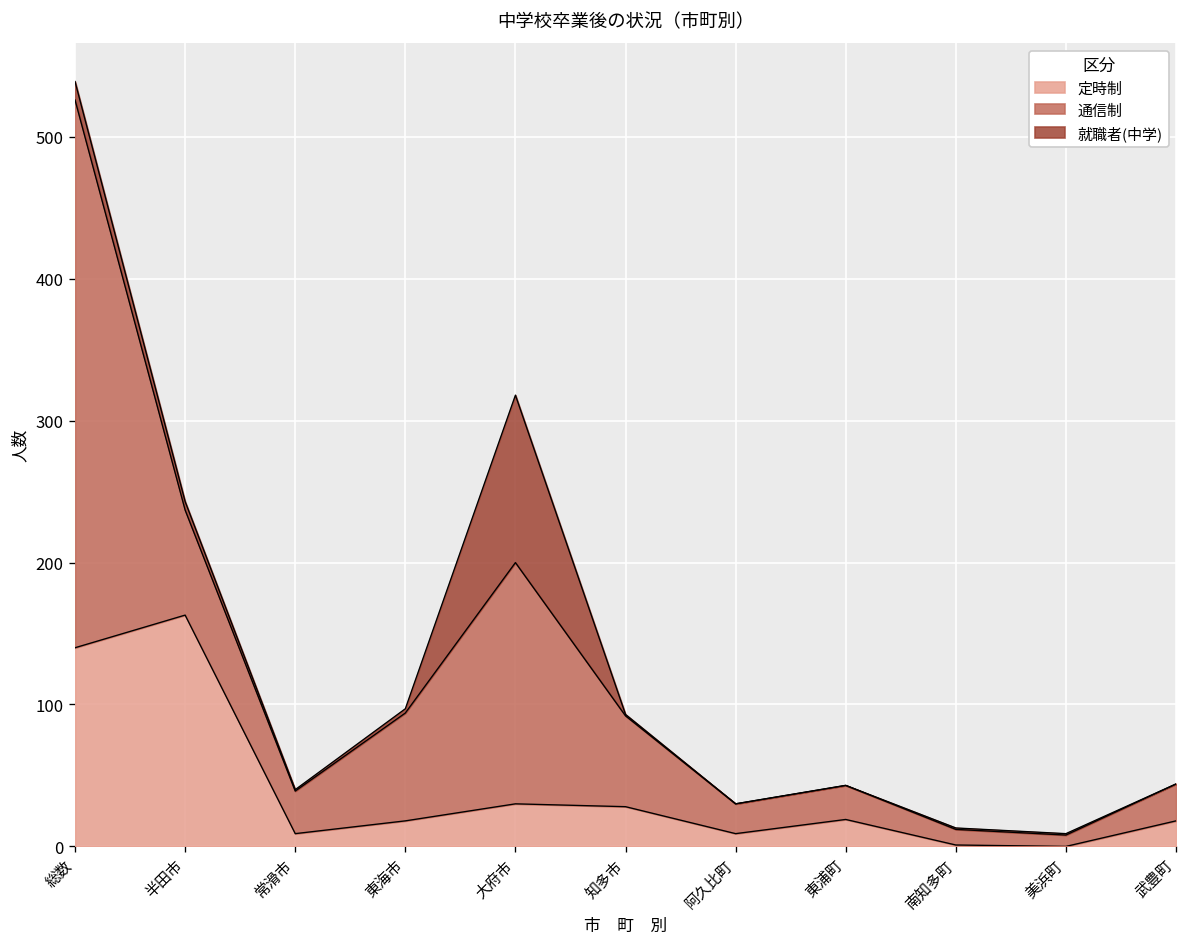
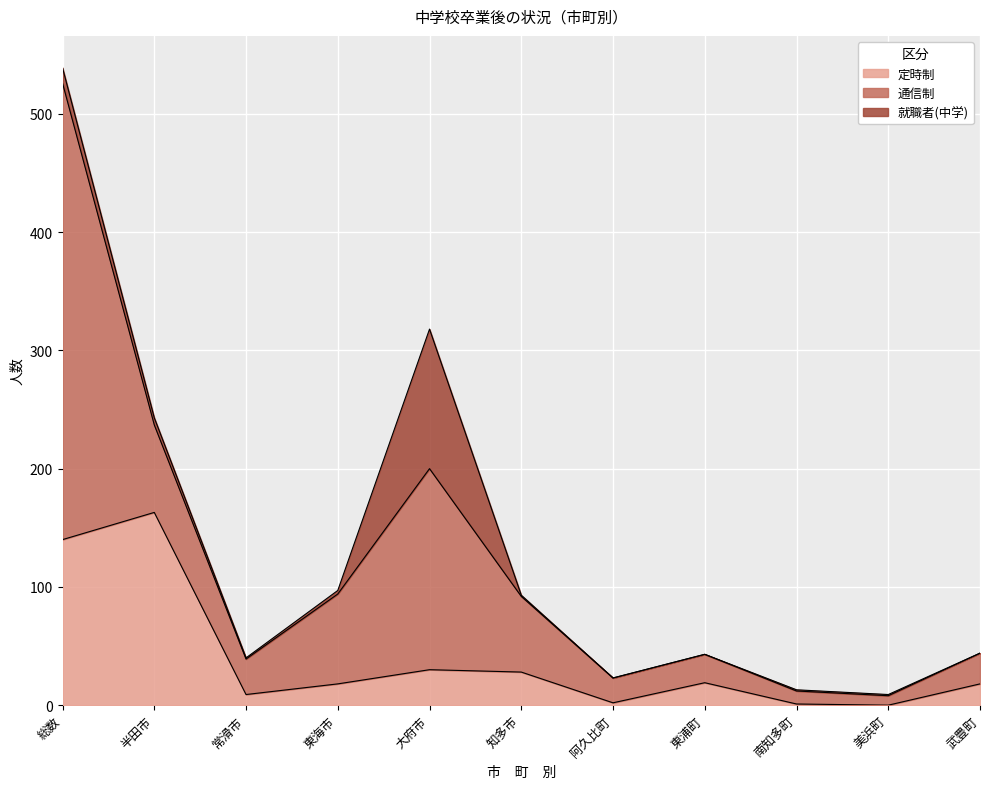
定時制, 阿久比町: 9 -> 2
